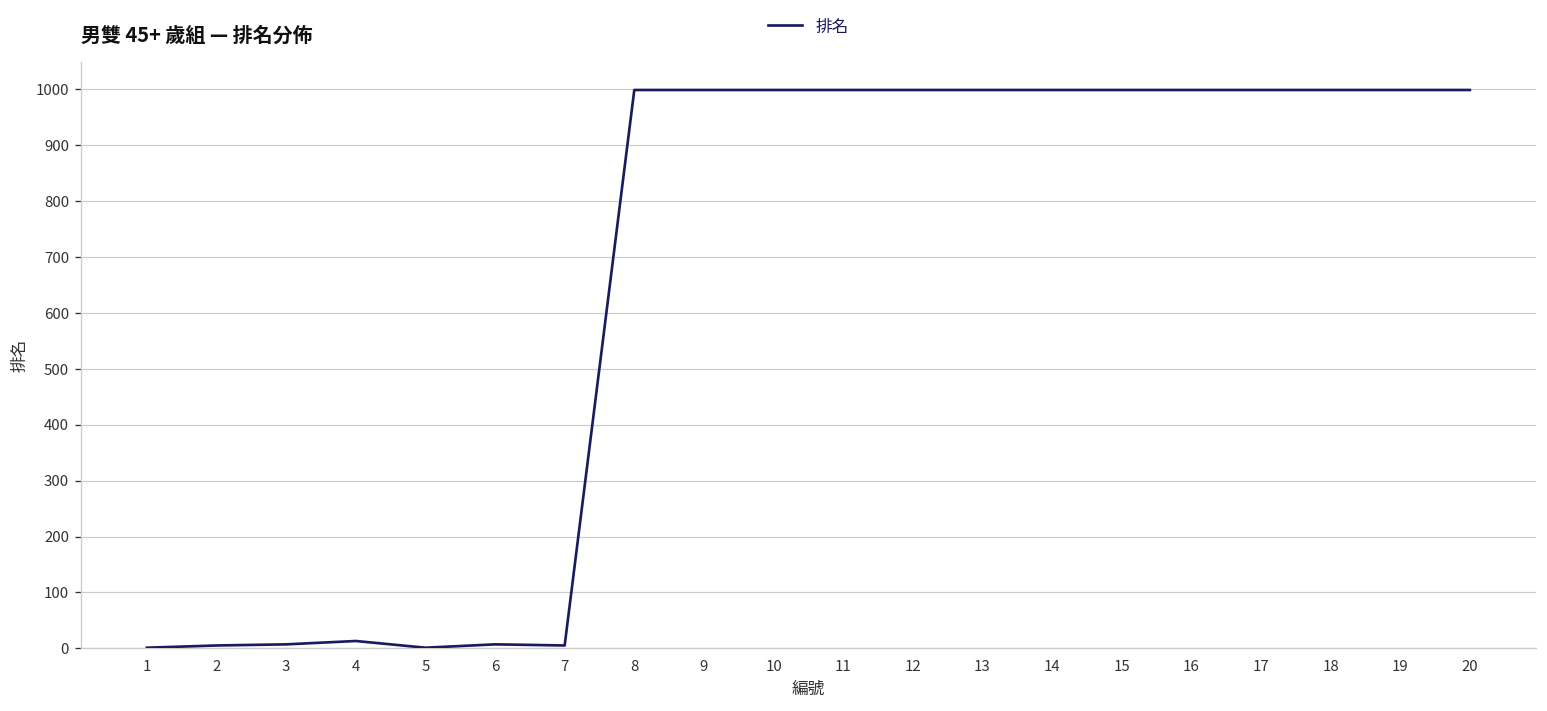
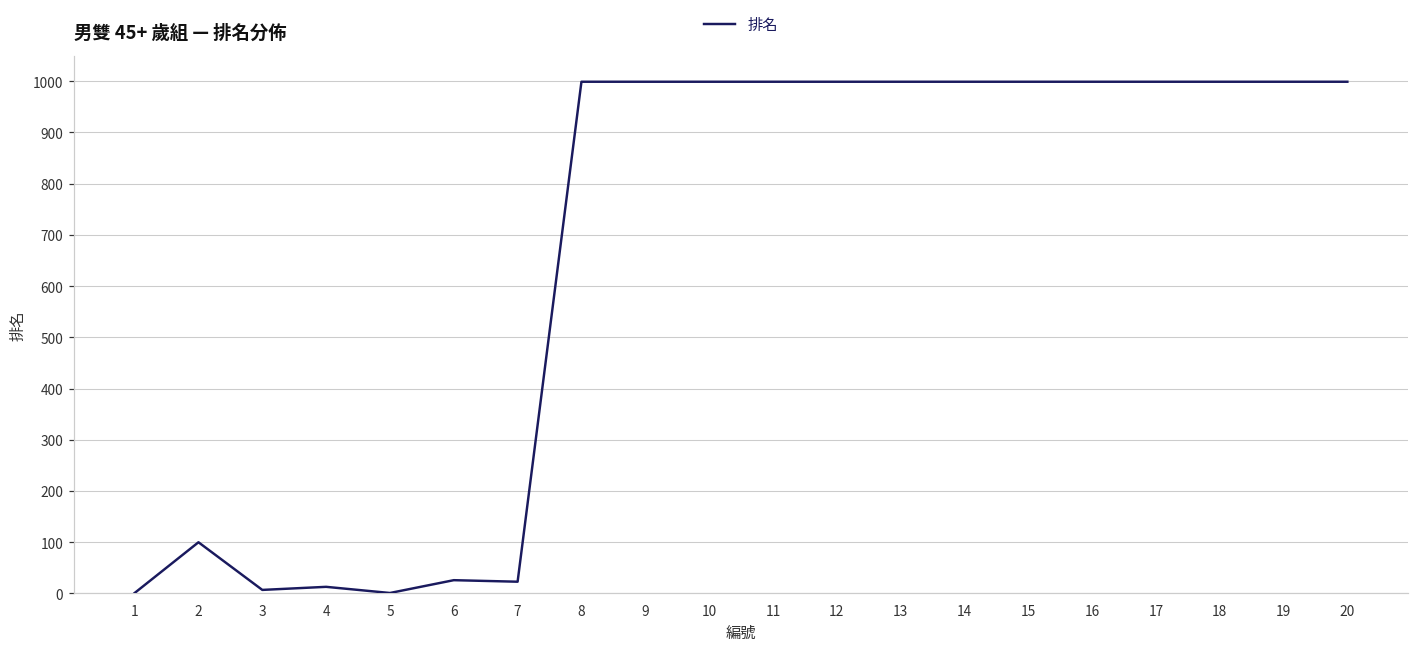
2: 10 -> 100
6: 10 -> 30
7: 10 -> 20
